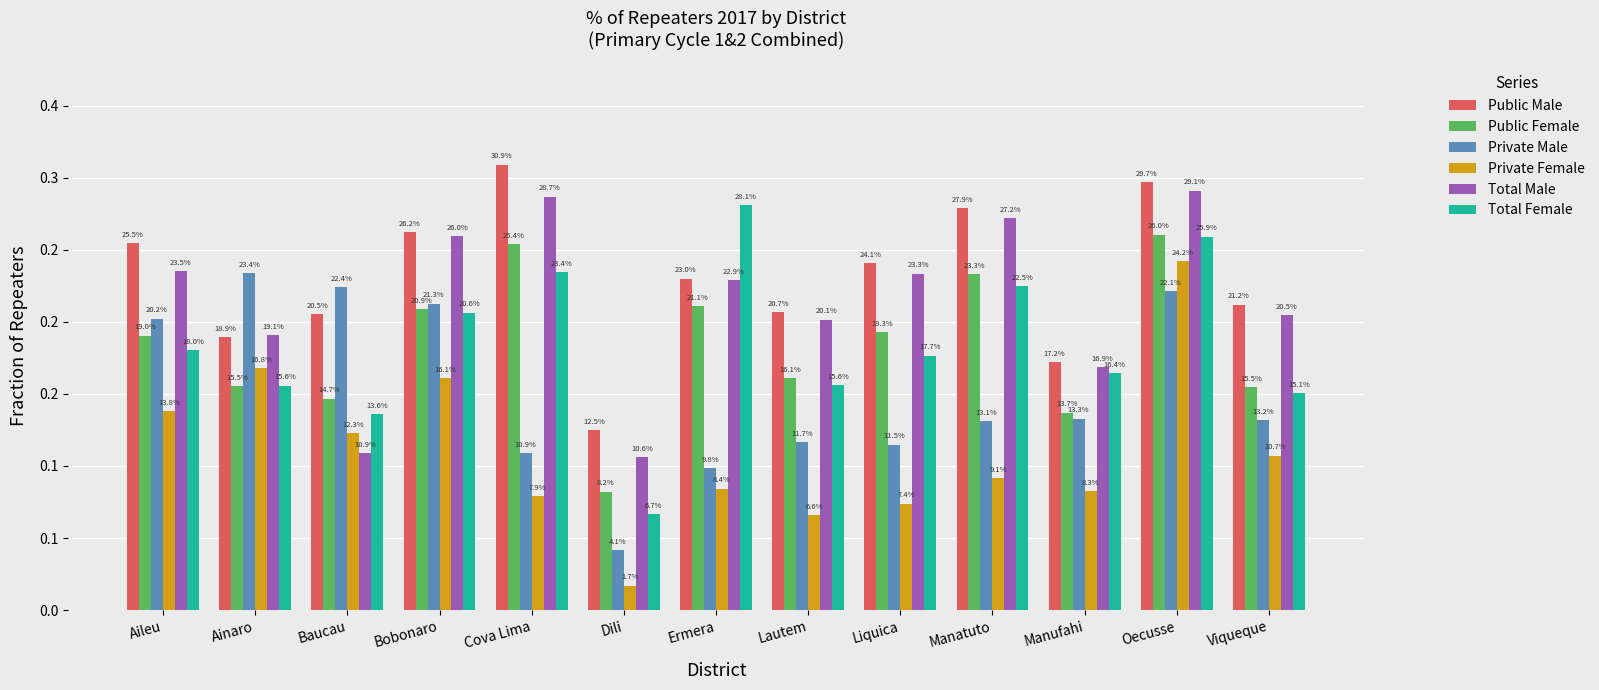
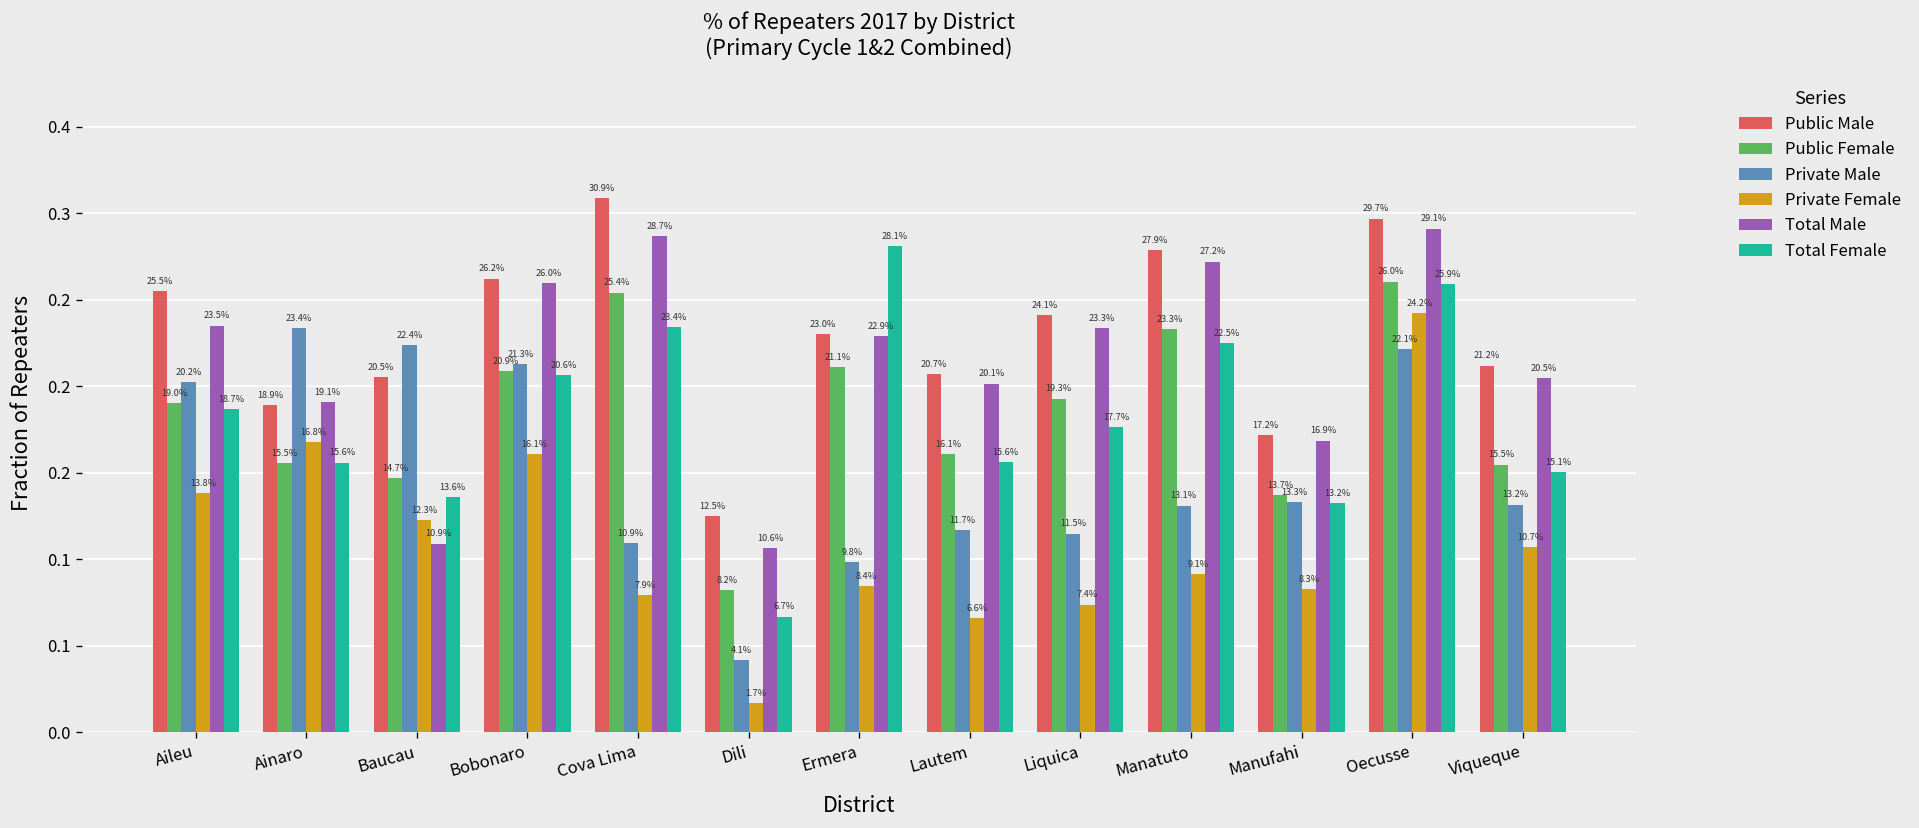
Total Female, Aileu: 18.0% -> 18.7%
Total Female, Manufahi: 16.4% -> 13.2%
